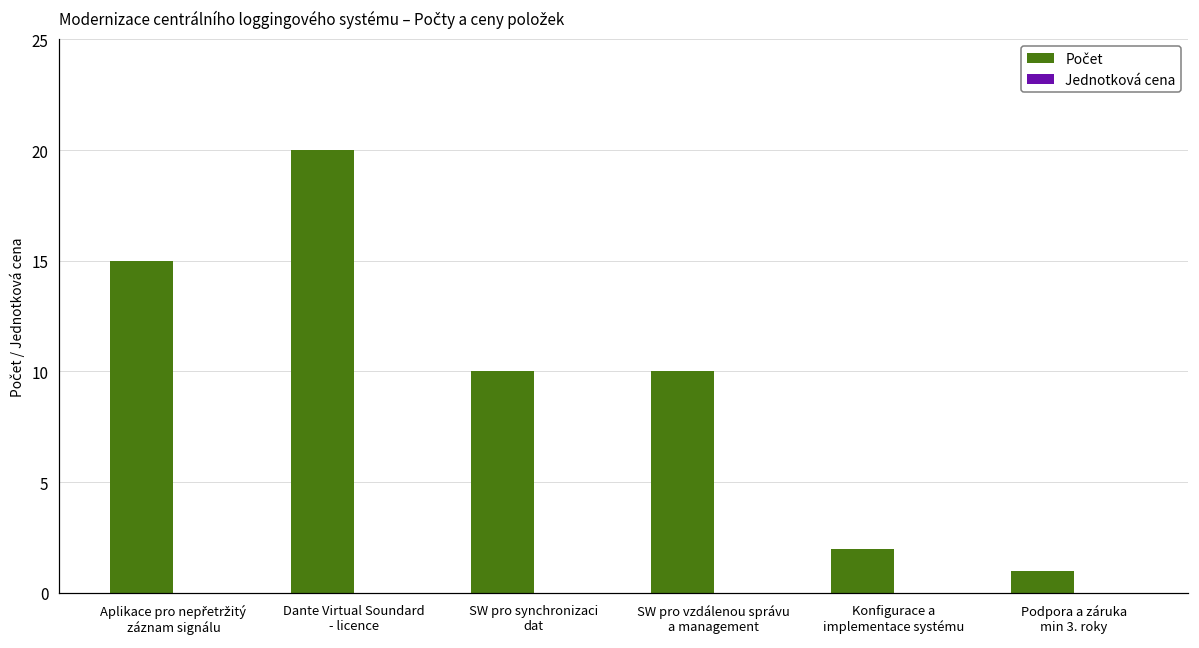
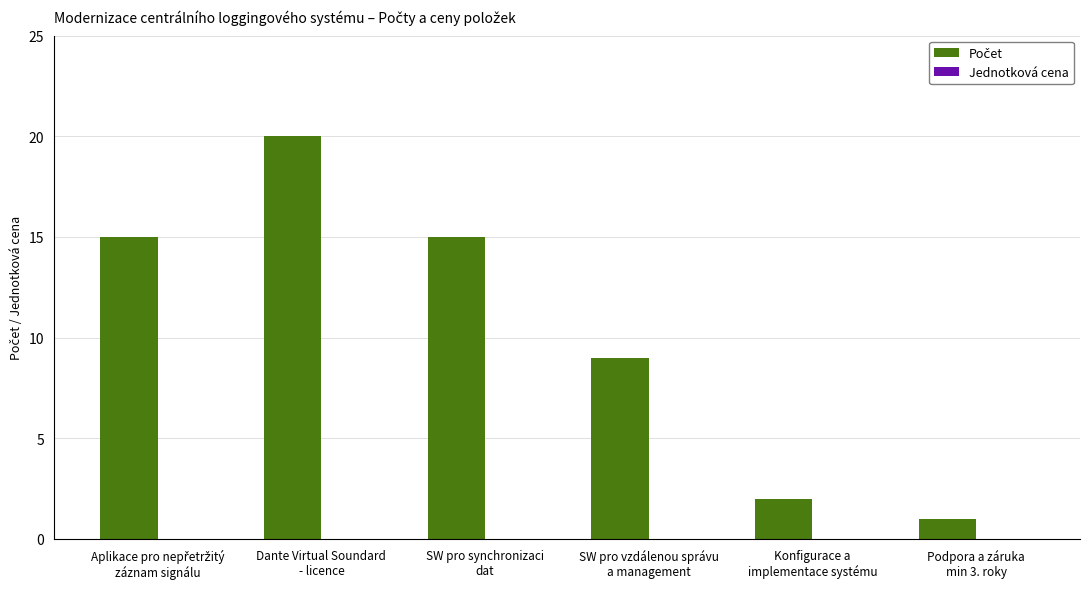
Počet, SW pro synchronizaci dat: 10 -> 15
Počet, SW pro vzdálenou správu a management: 10 -> 9
